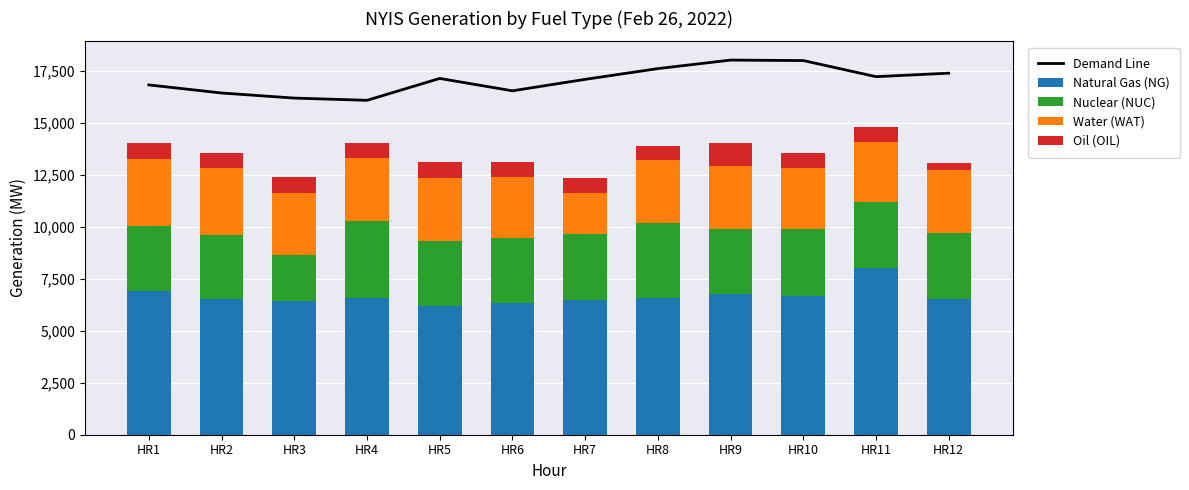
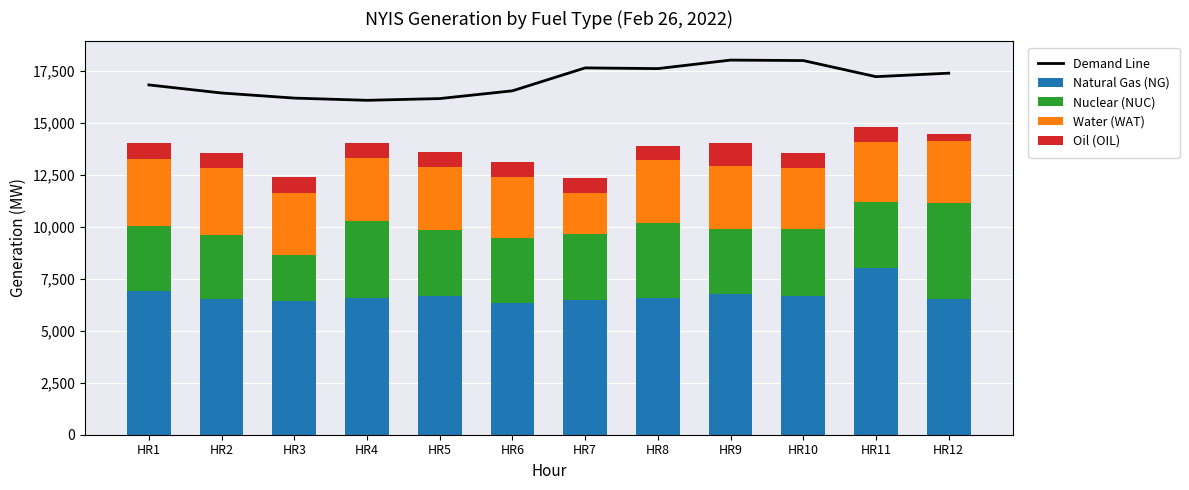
Demand Line, HR5: 17,100 -> 16,200
Natural Gas (NG), HR5: 6,200 -> 6,700
Demand Line, HR7: 17,100 -> 17,700
Nuclear (NUC), HR12: 3,200 -> 4,600
